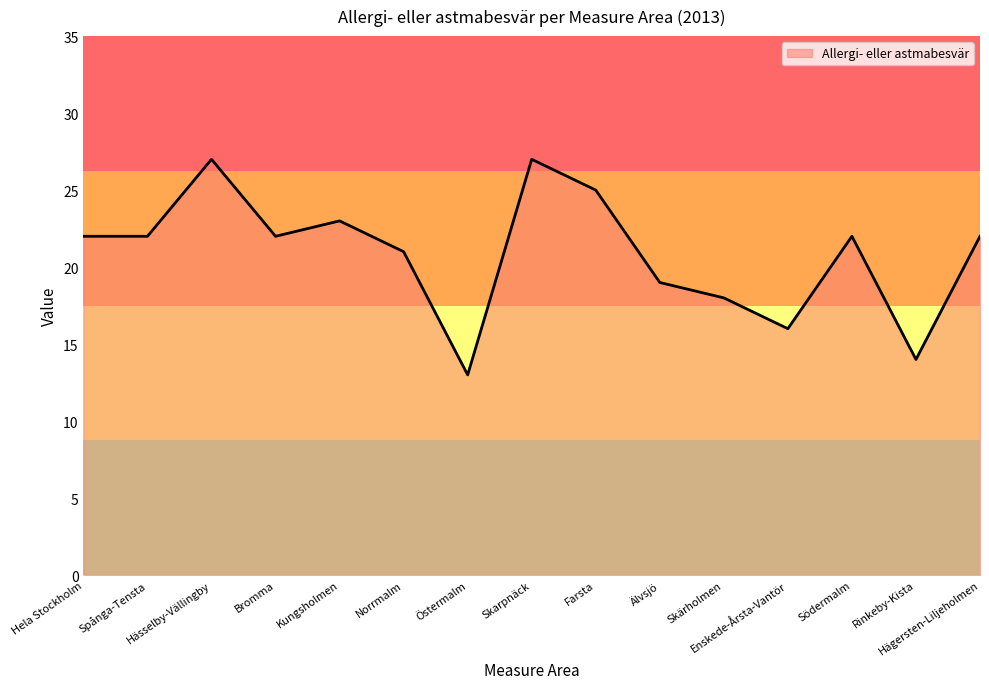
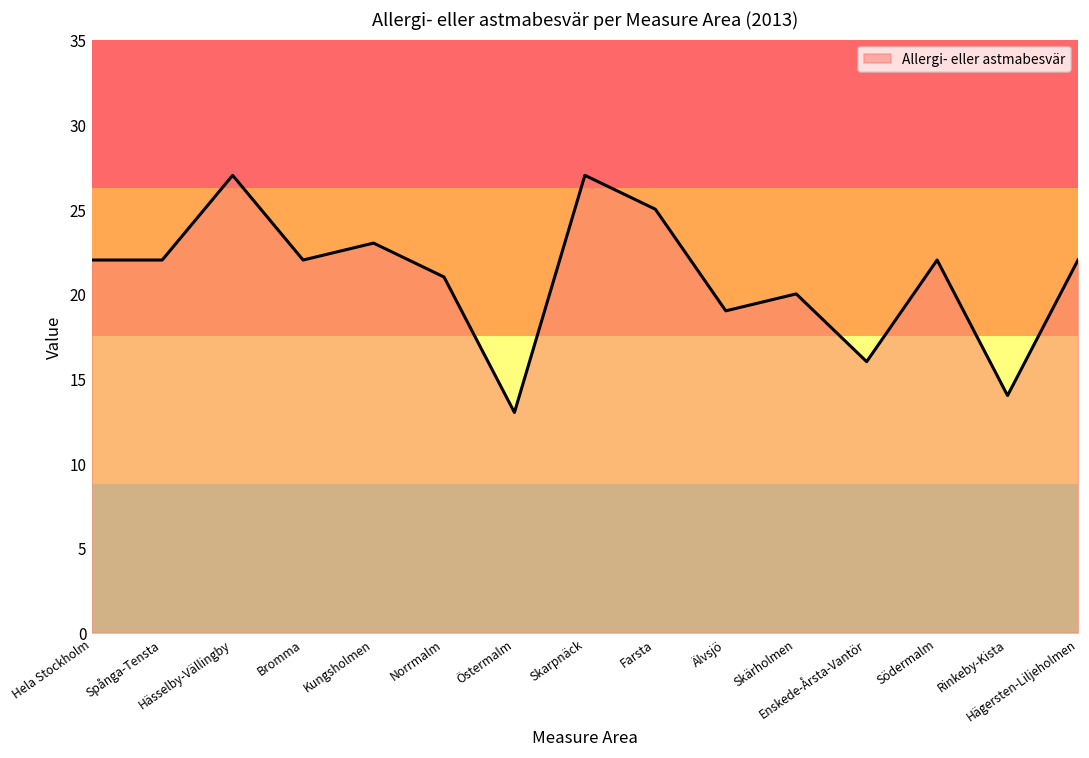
Skärholmen: 18 -> 20
